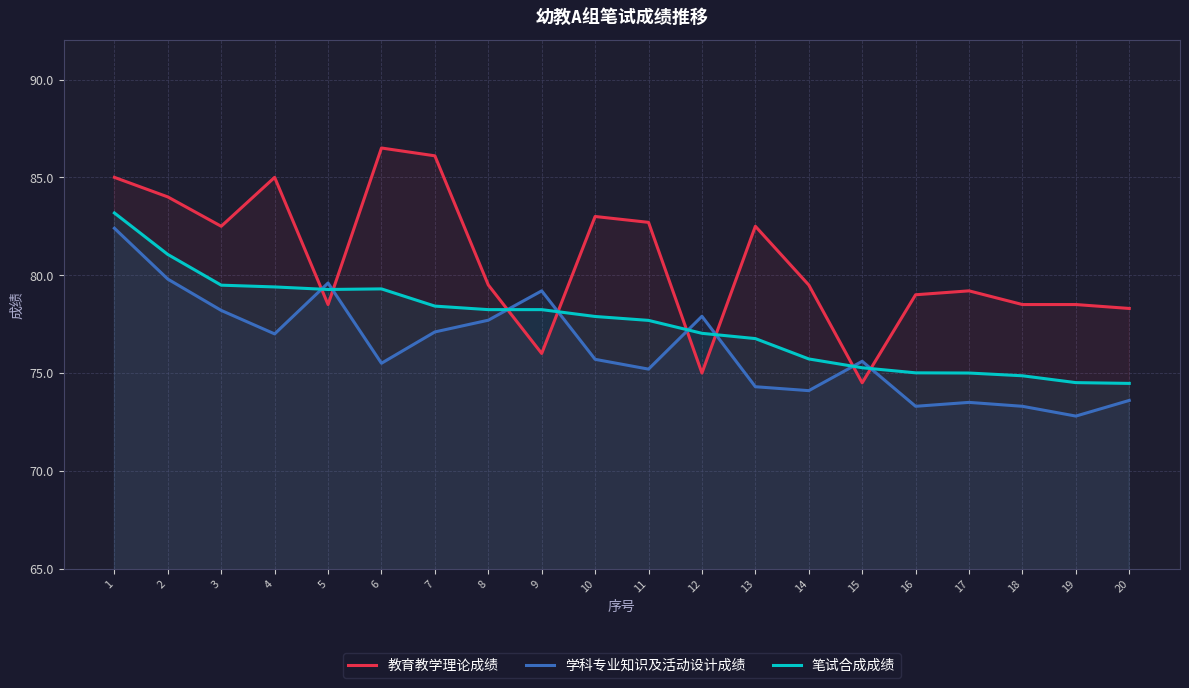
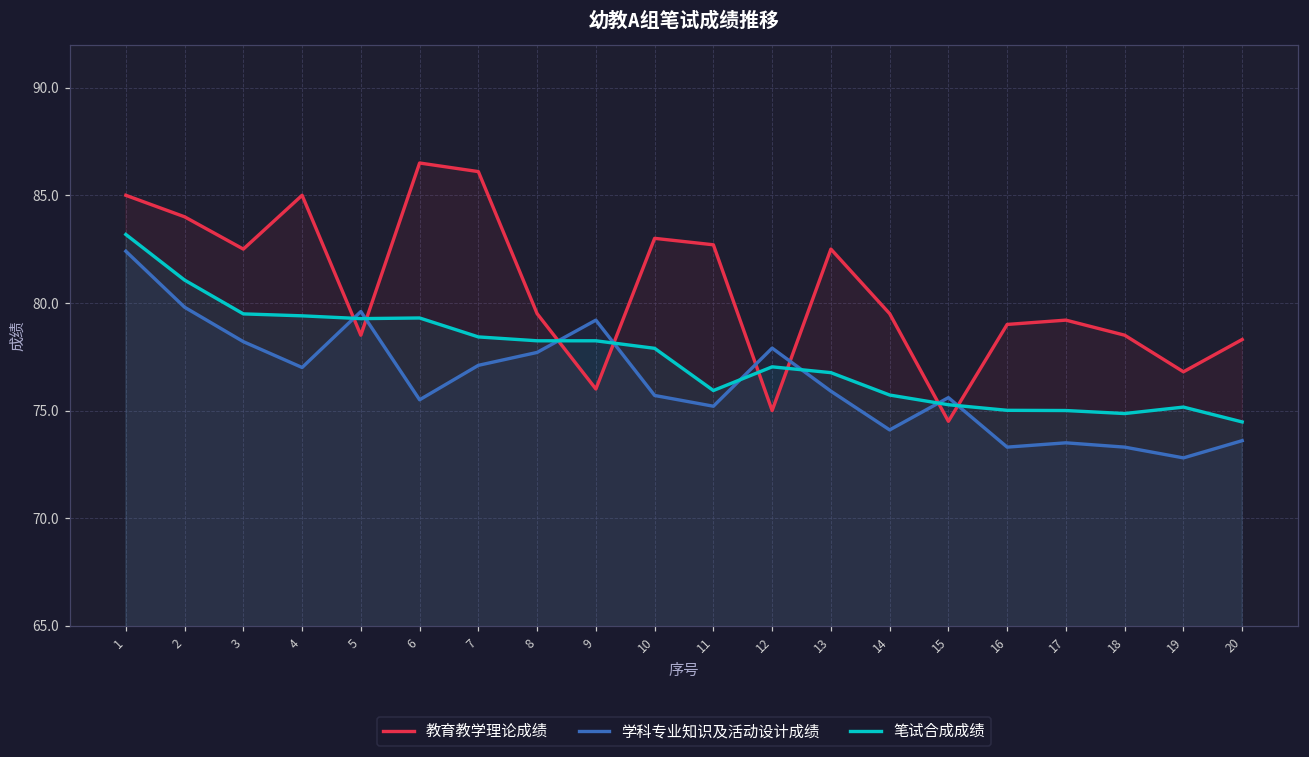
笔试合成成绩, 11: 77.7 -> 75.9
学科专业知识及活动设计成绩, 13: 74.3 -> 75.9
教育教学理论成绩, 19: 78.5 -> 76.8
笔试合成成绩, 19: 74.5 -> 75.2
